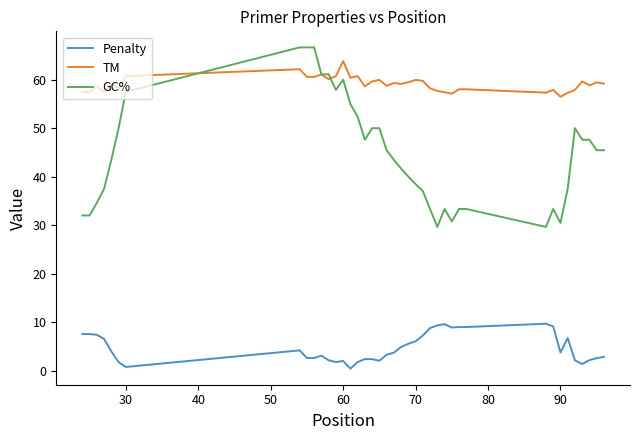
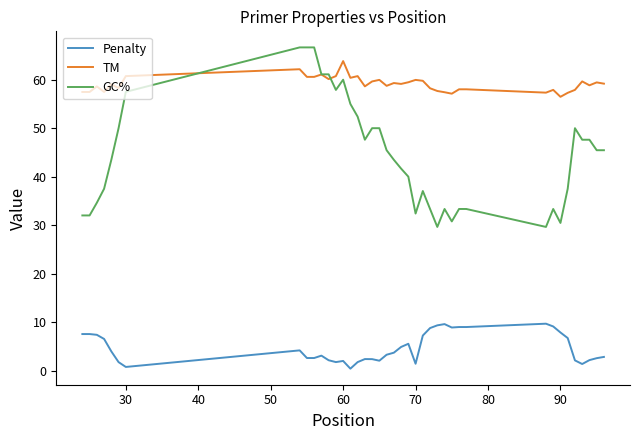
Penalty, 70: 6 -> 1
GC%, 70: 38 -> 32
Penalty, 90: 4 -> 8
